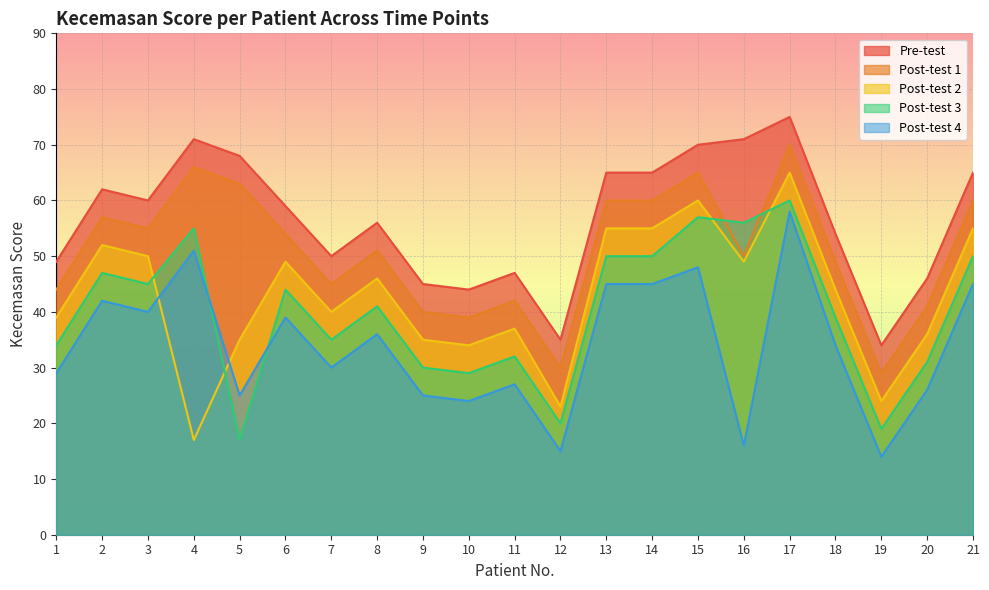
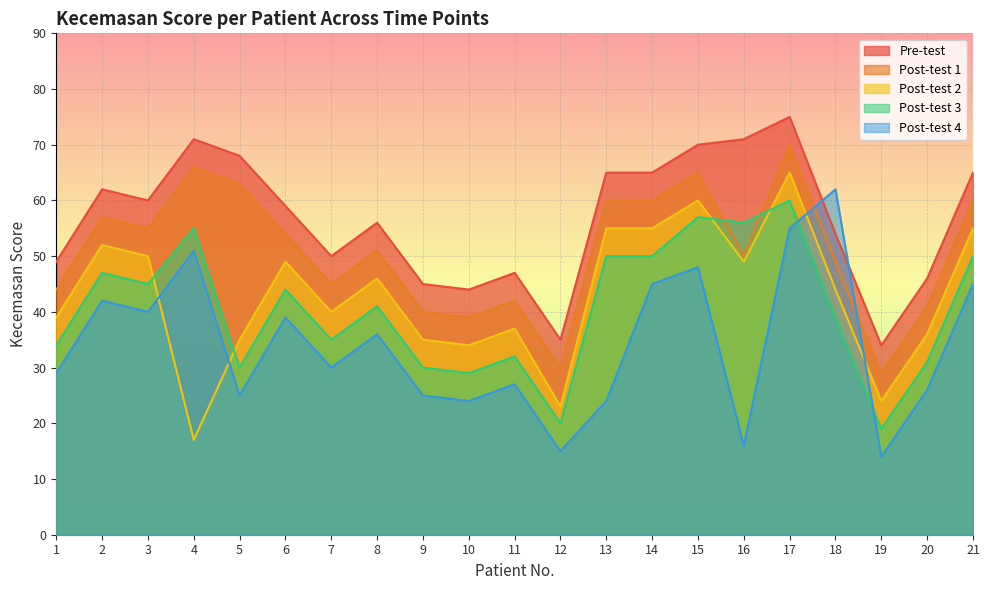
Post-test 3, 5: 17 -> 30
Post-test 4, 13: 45 -> 24
Post-test 4, 17: 58 -> 55
Post-test 4, 18: 34 -> 62
